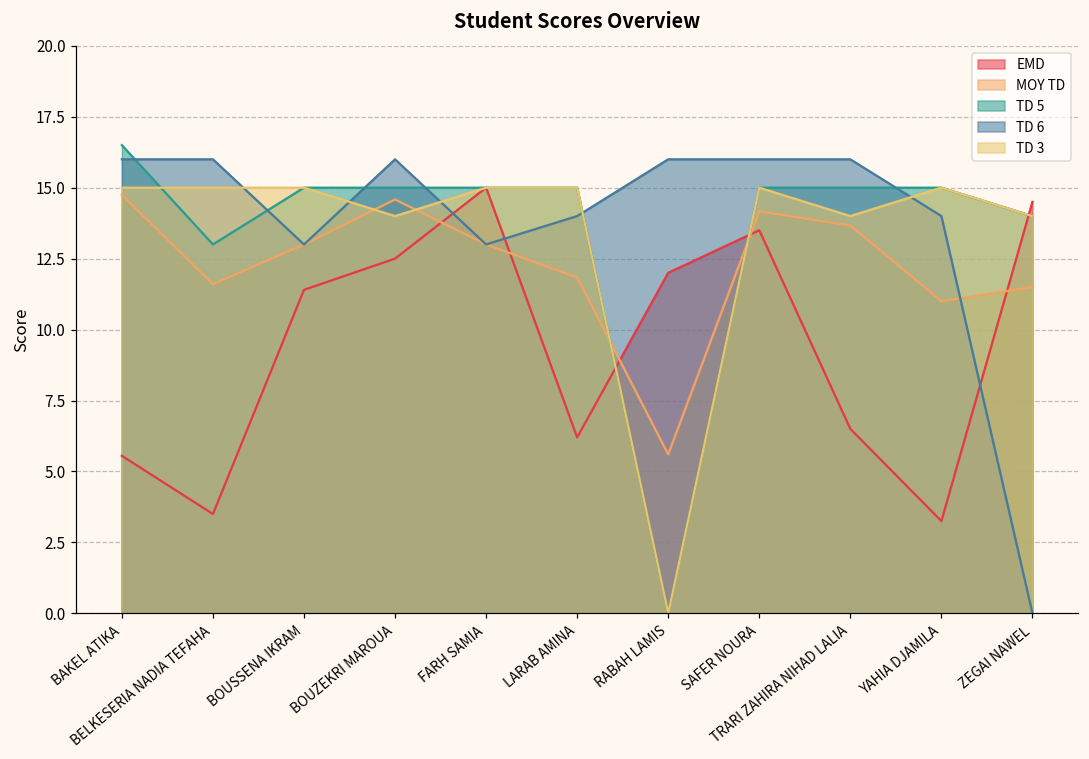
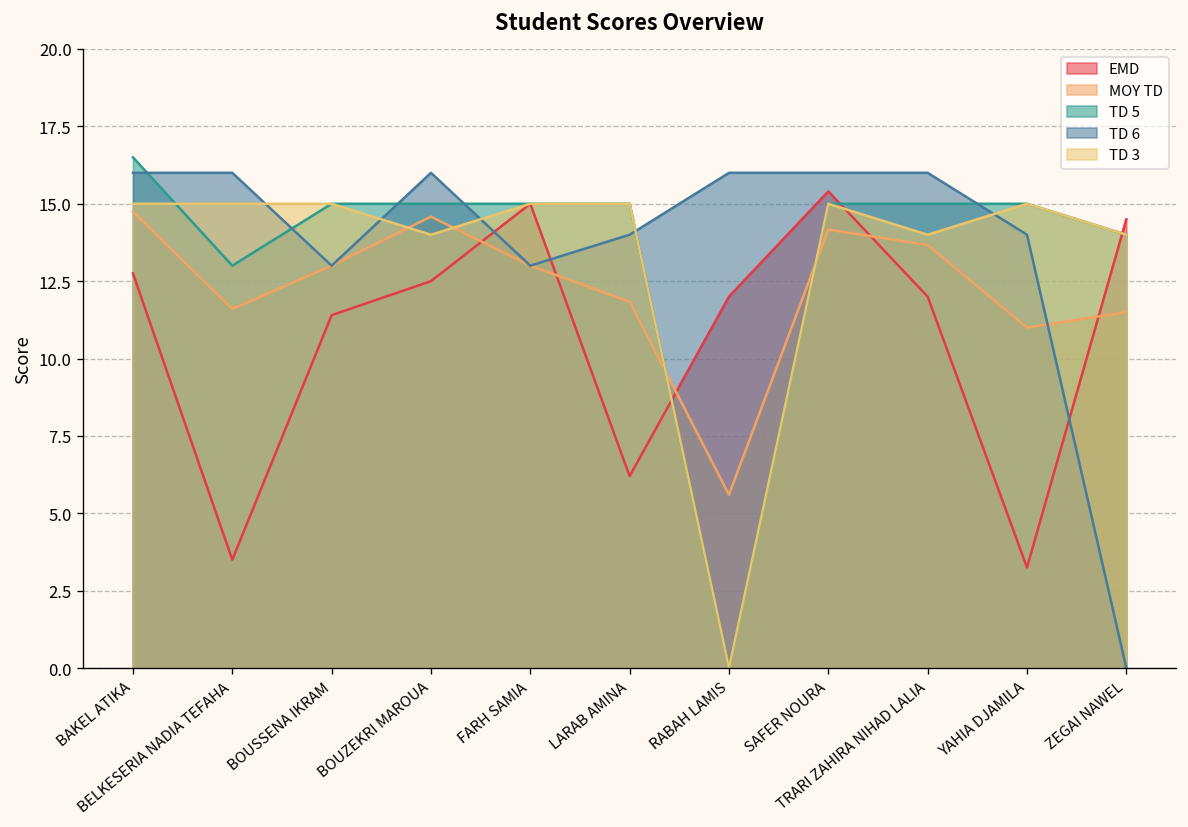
EMD, BAKEL ATIKA: 5.6 -> 12.8
EMD, SAFER NOURA: 13.5 -> 15.4
EMD, TRARI ZAHIRA NIHAD LALIA: 6.5 -> 12.0
